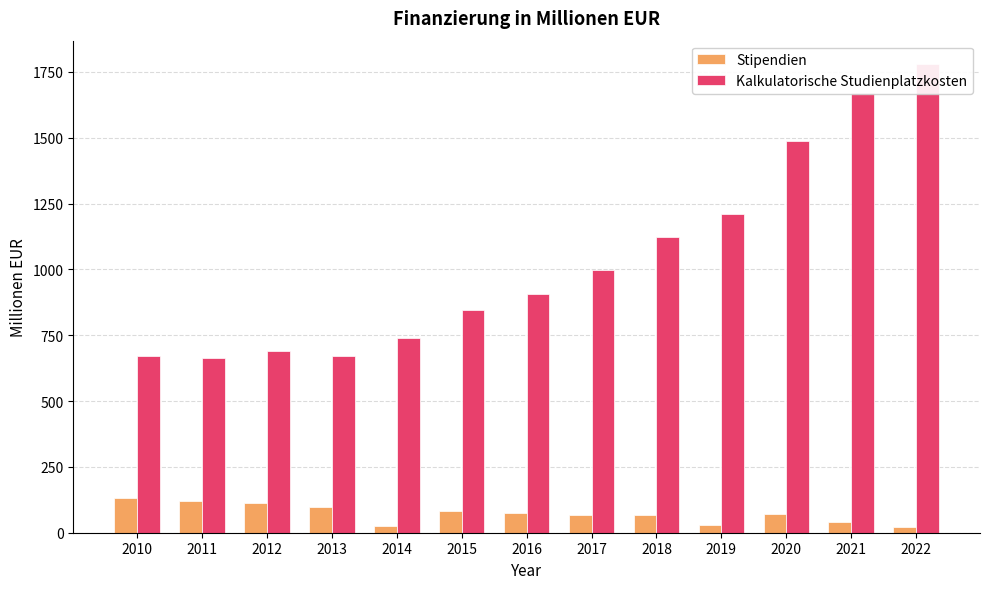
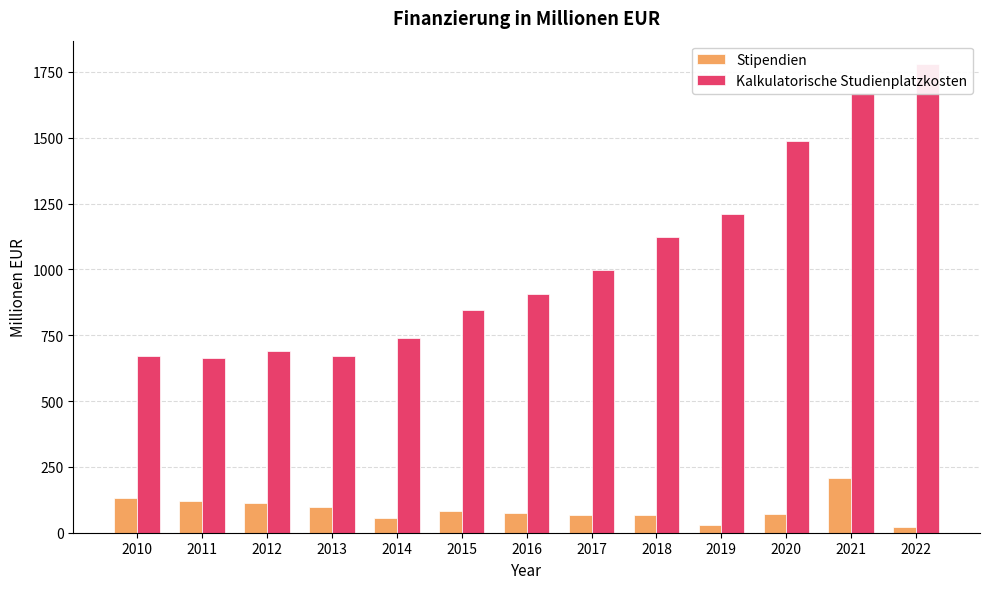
Stipendien, 2014: 30 -> 60
Stipendien, 2021: 40 -> 210
